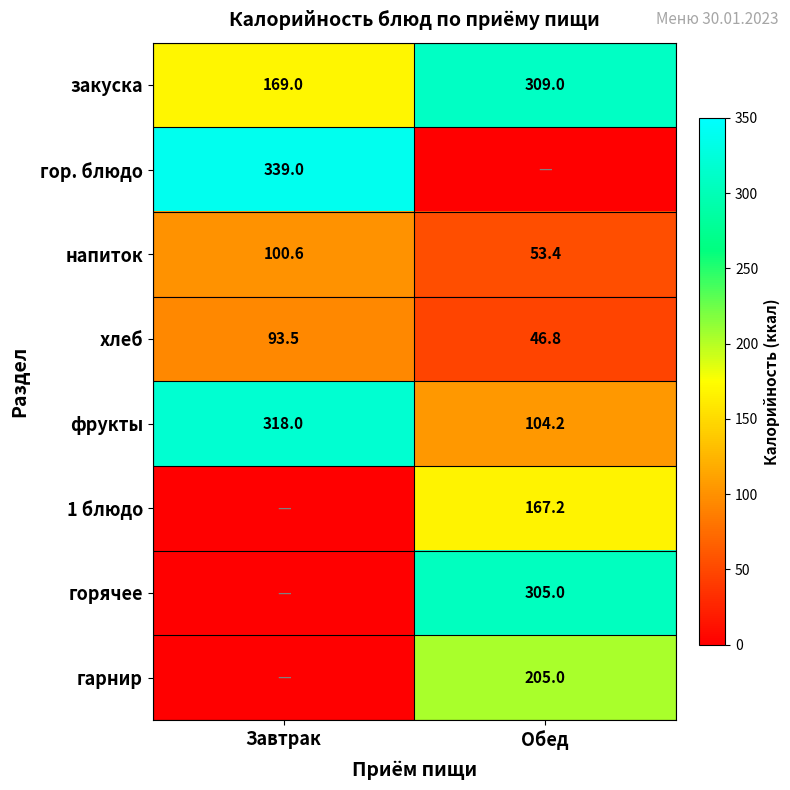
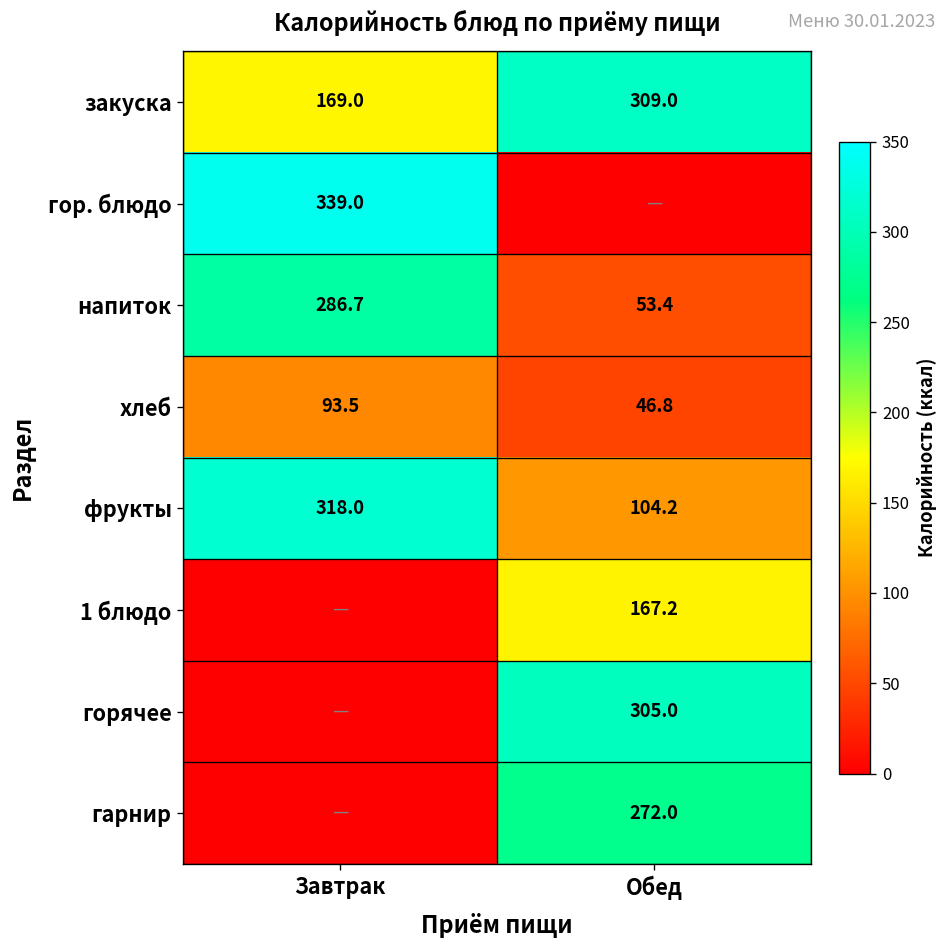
напиток, Завтрак: 100.6 -> 286.7
гарнир, Обед: 205.0 -> 272.0
